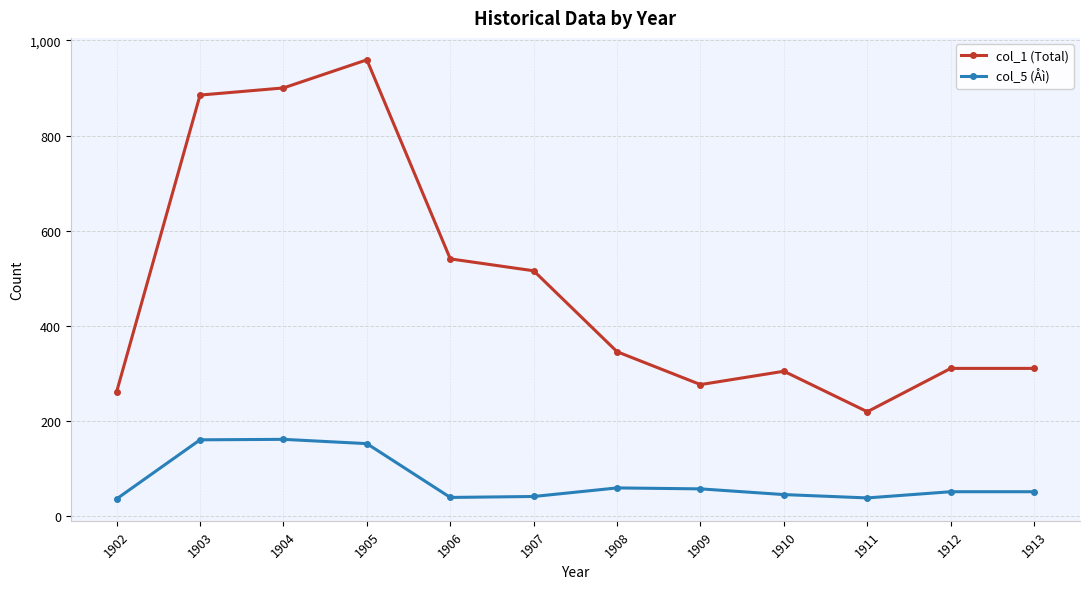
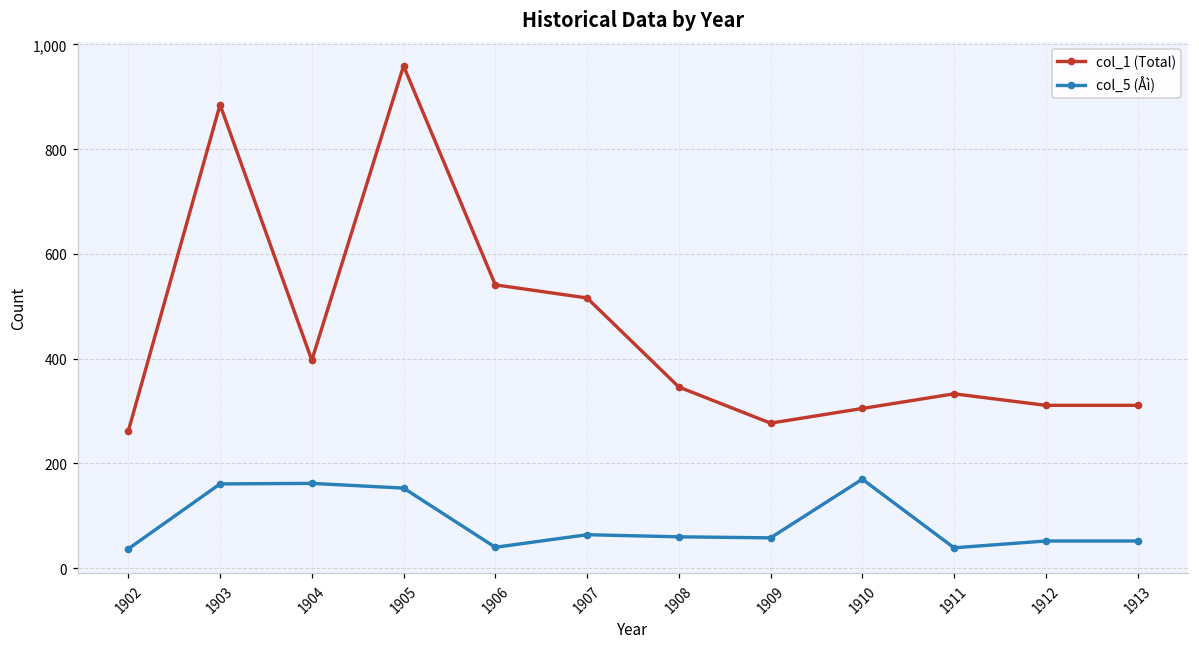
col_1 (Total), 1904: 900 -> 400
col_5 (Åì), 1907: 40 -> 60
col_5 (Åì), 1910: 50 -> 170
col_1 (Total), 1911: 220 -> 330
